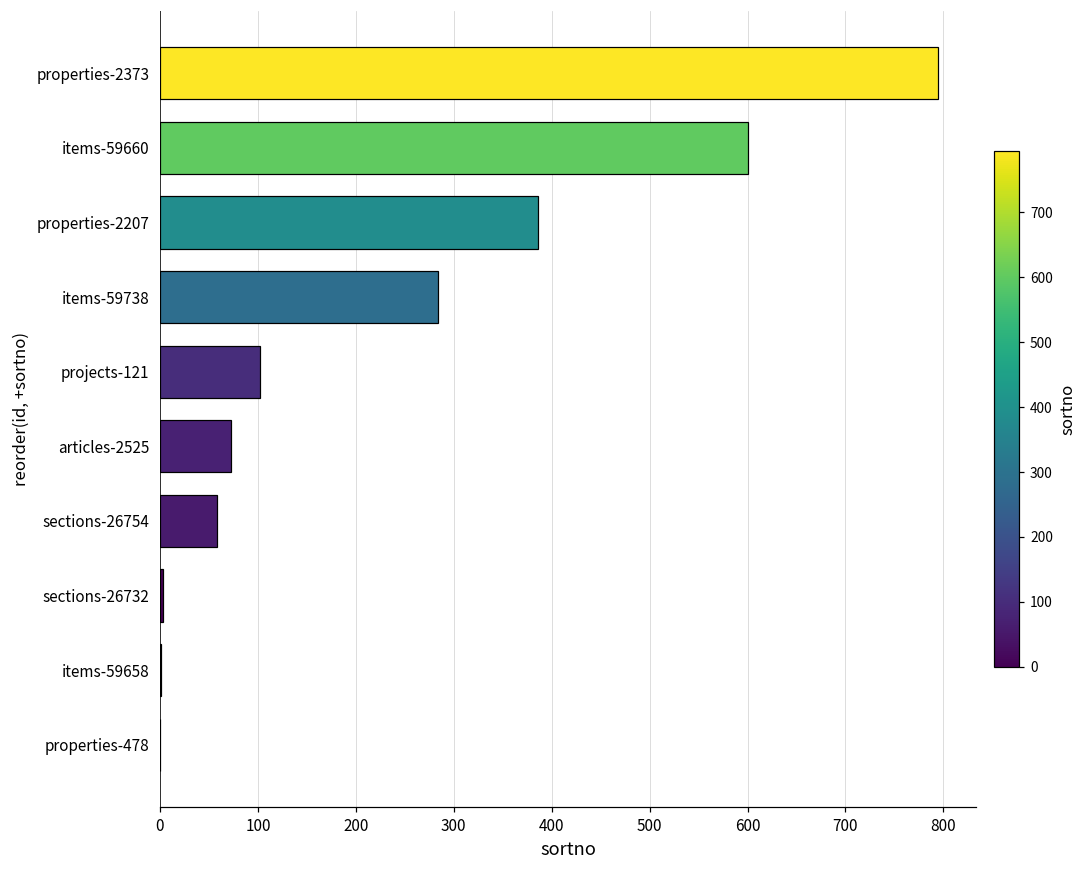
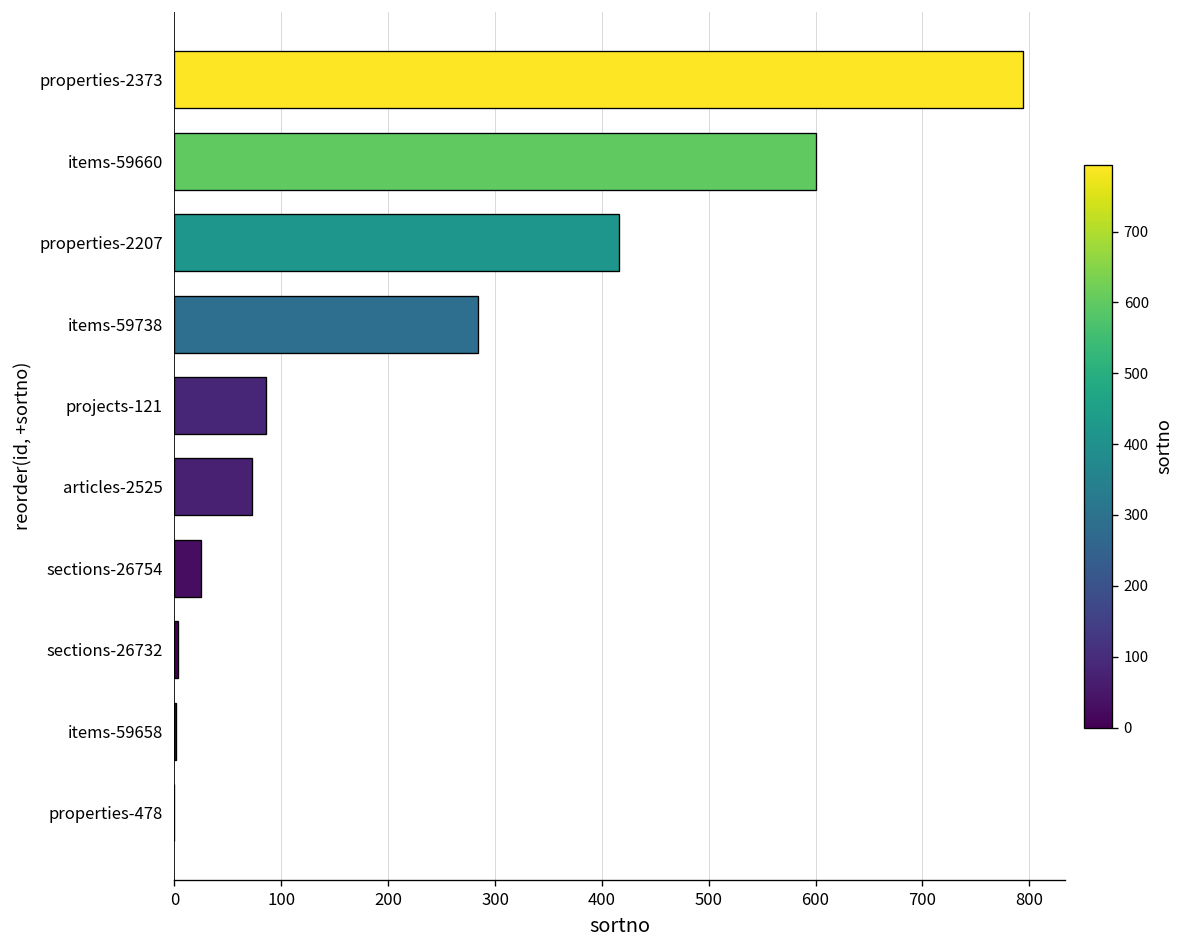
properties-2207: 390 -> 420
projects-121: 100 -> 90
sections-26754: 60 -> 30
